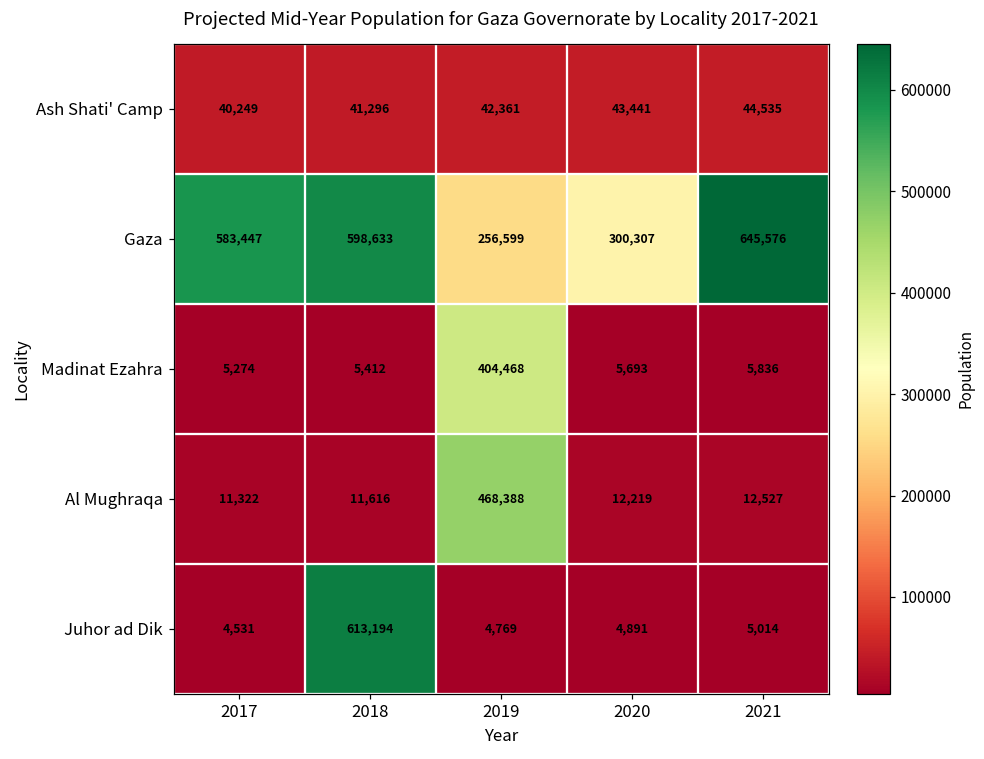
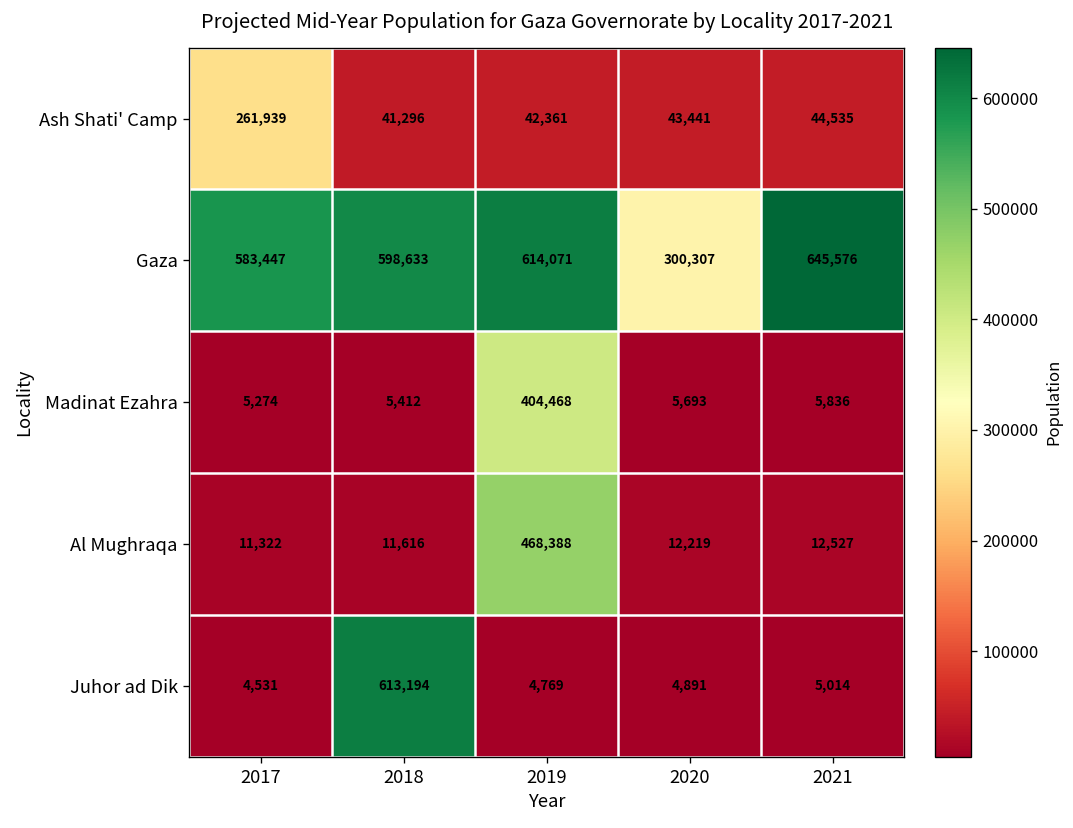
Ash Shati' Camp, 2017: 40,249 -> 261,939
Gaza, 2019: 256,599 -> 614,071
